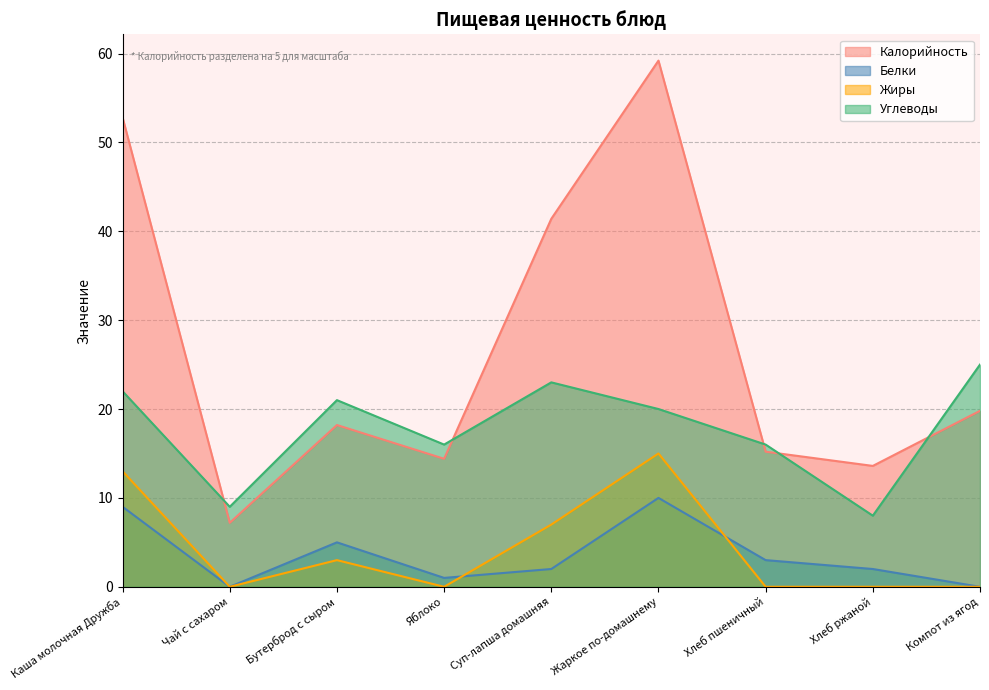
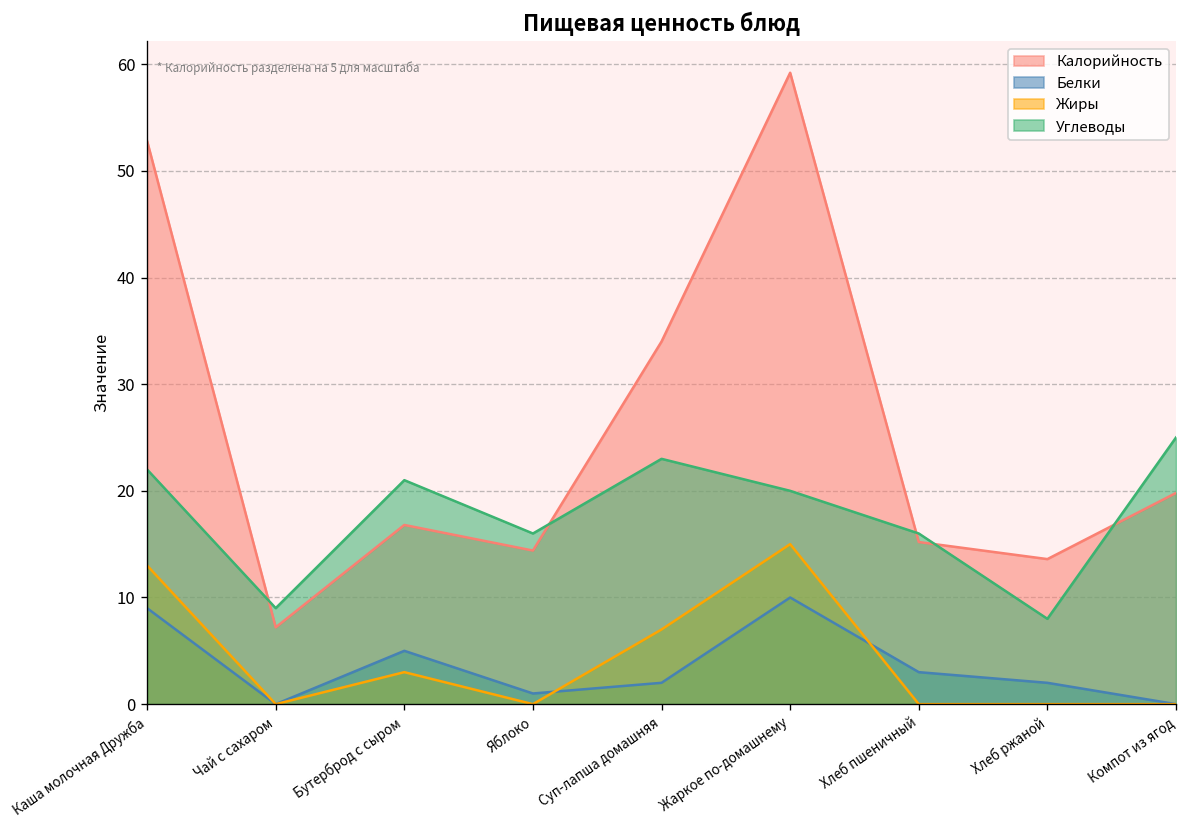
Калорийность, Бутерброд с сыром: 18 -> 17
Калорийность, Суп-лапша домашняя: 41 -> 34
